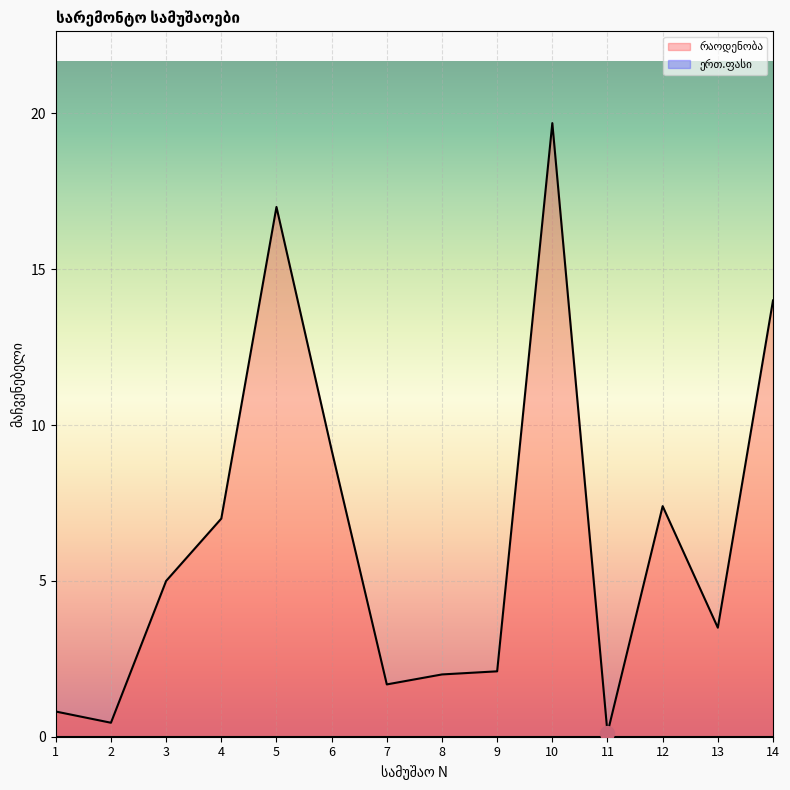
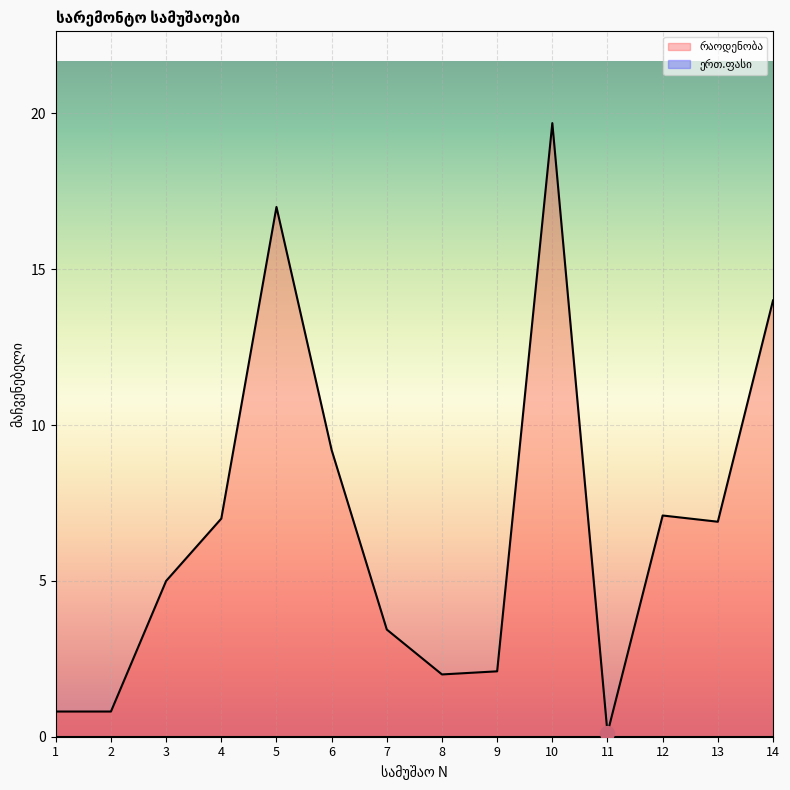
რაოდენობა, 2: 0.5 -> 0.8
რაოდენობა, 7: 1.7 -> 3.4
რაოდენობა, 12: 7.4 -> 7.1
რაოდენობა, 13: 3.5 -> 6.9
